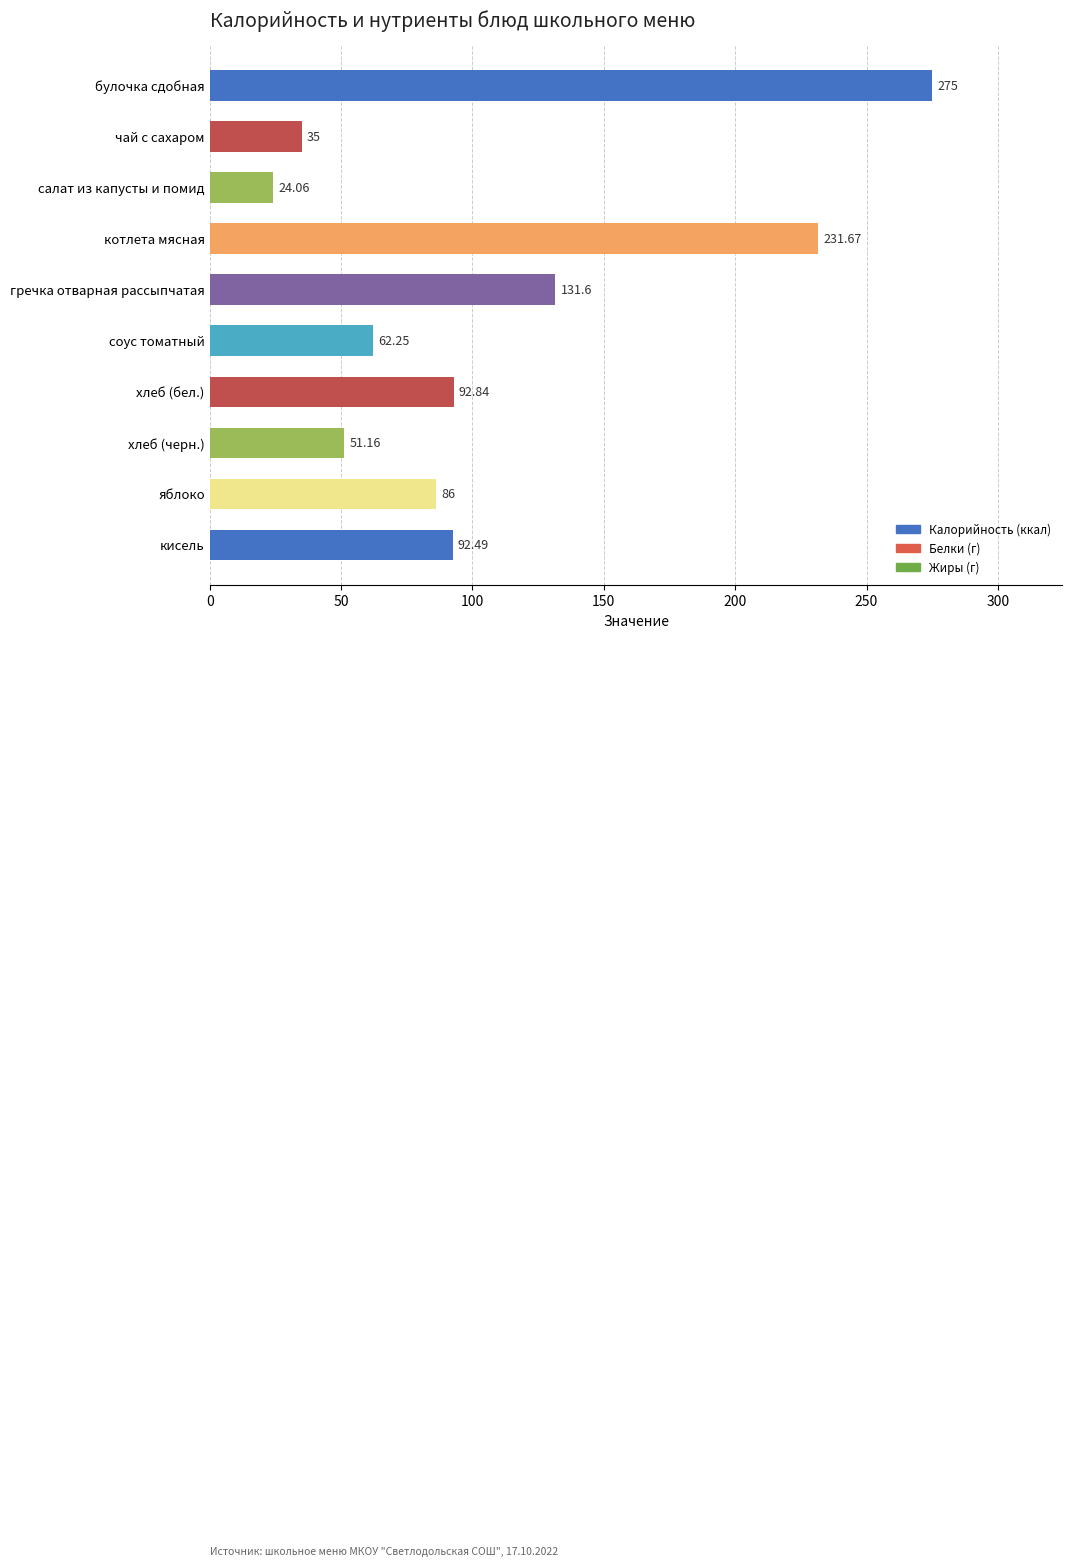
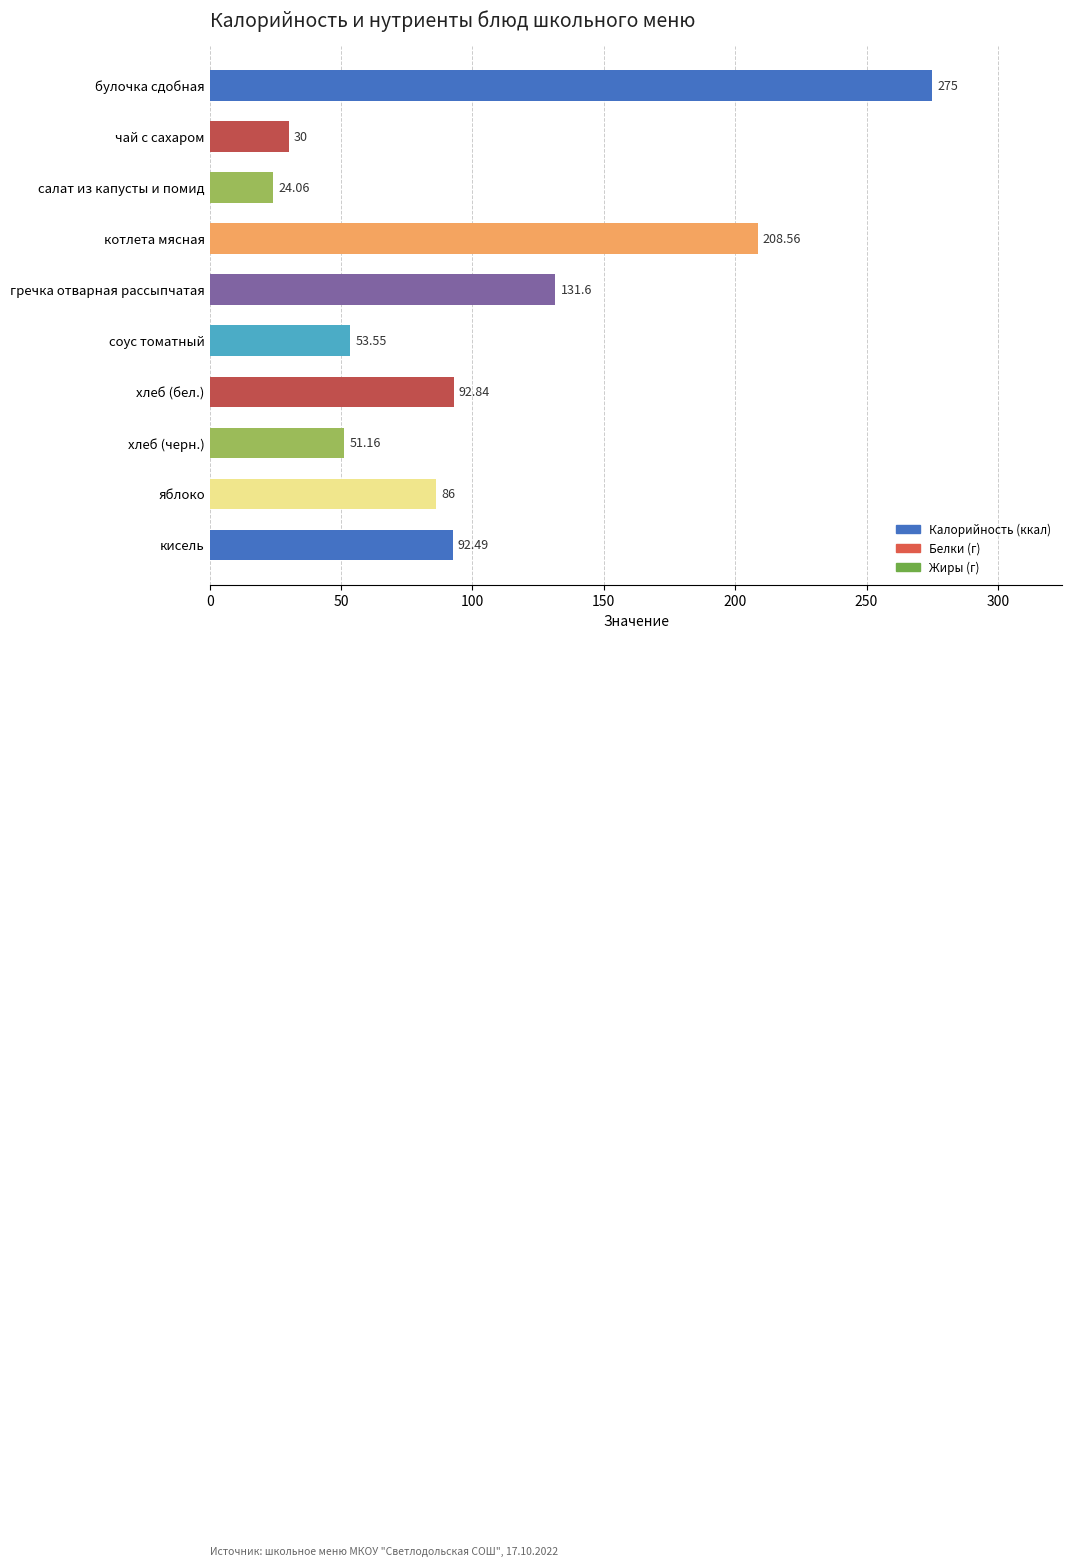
чай с сахаром: 35 -> 30
котлета мясная: 231.67 -> 208.56
соус томатный: 62.25 -> 53.55
